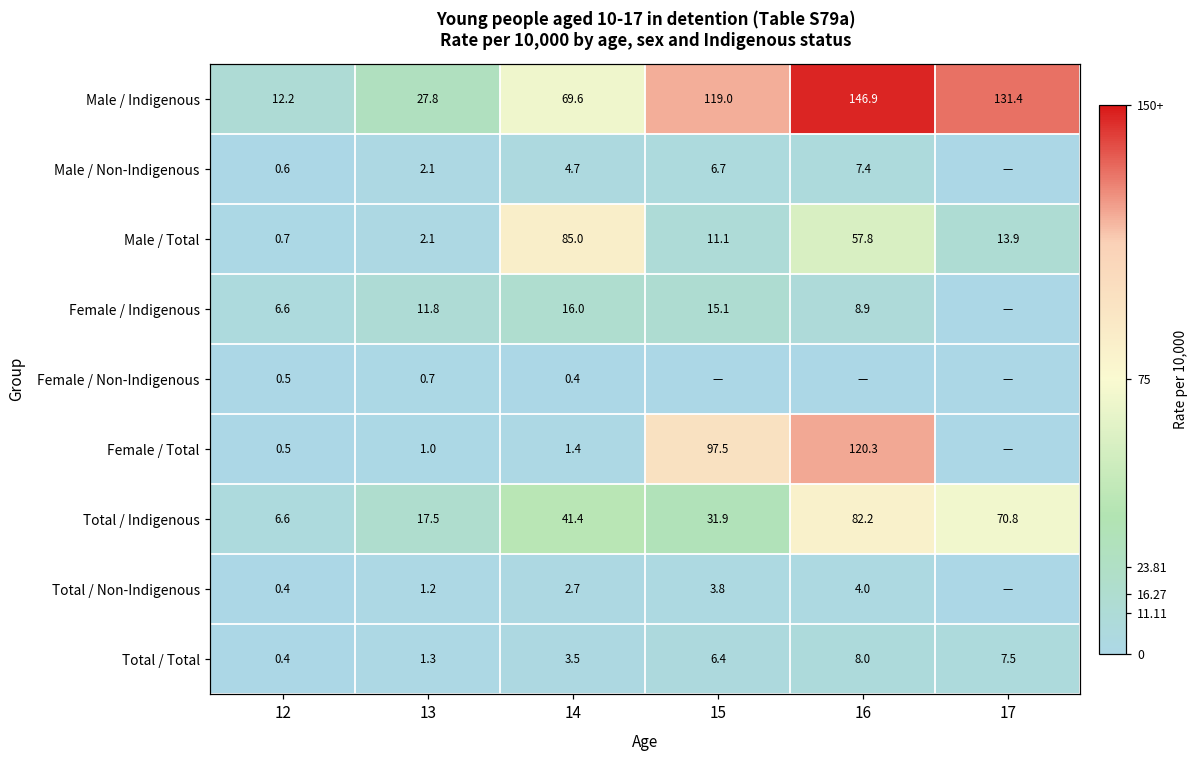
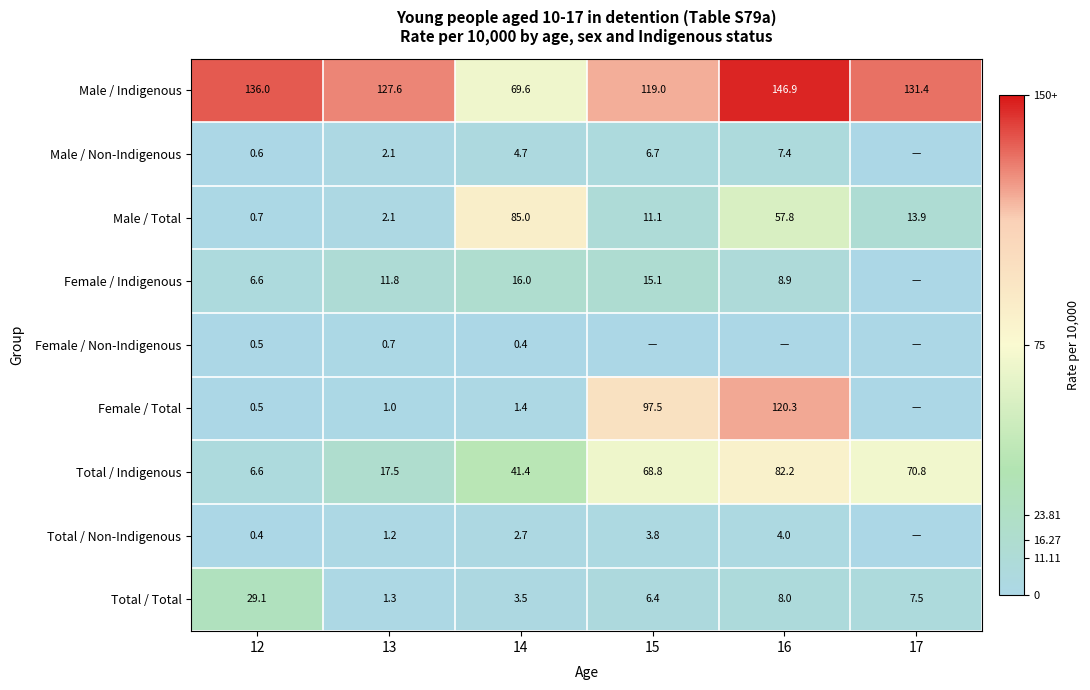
Male / Indigenous, 12: 12.2 -> 136.0
Male / Indigenous, 13: 27.8 -> 127.6
Total / Indigenous, 15: 31.9 -> 68.8
Total / Total, 12: 0.4 -> 29.1
